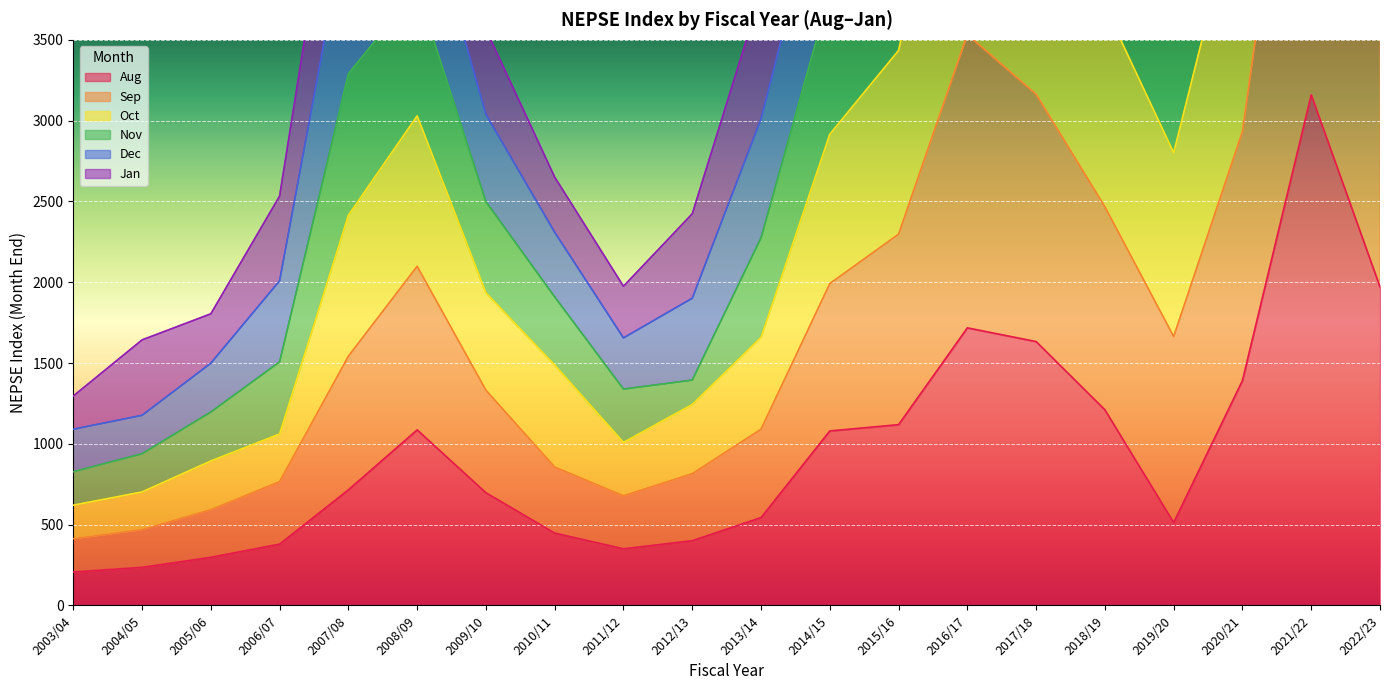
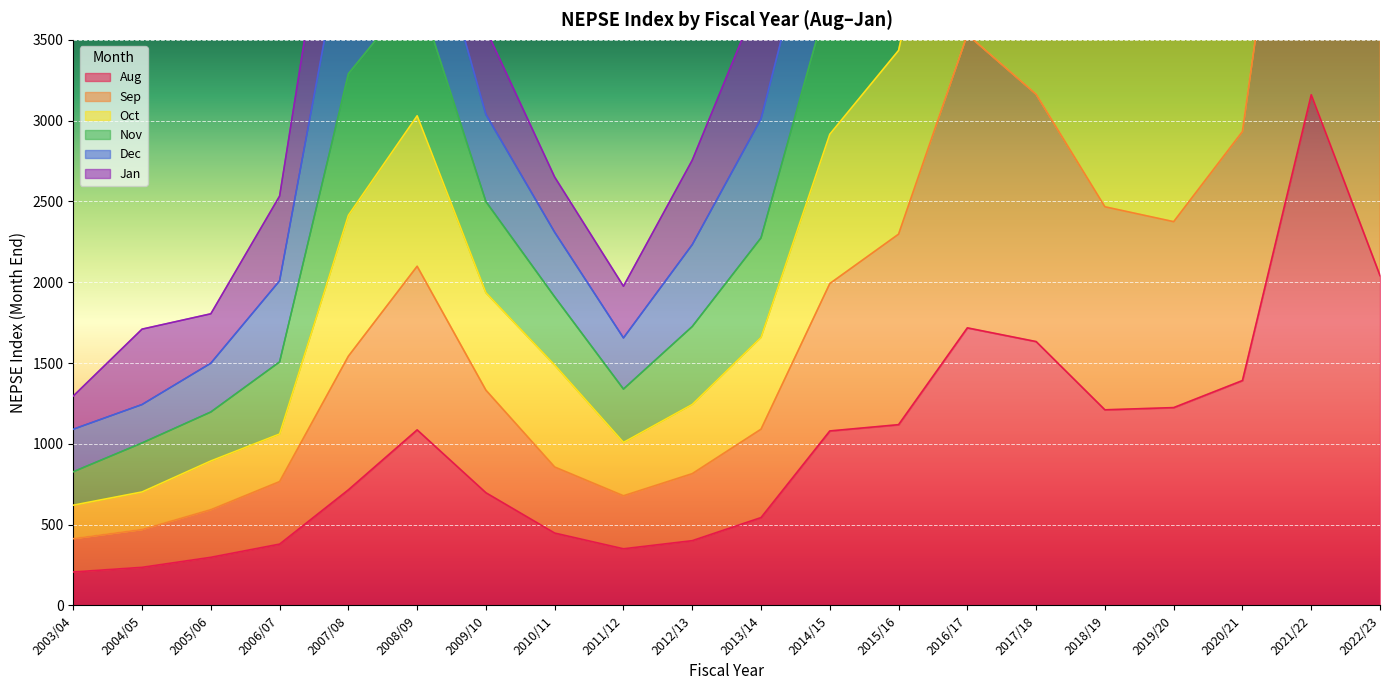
Nov, 2004/05: 240 -> 300
Nov, 2012/13: 150 -> 480
Aug, 2019/20: 510 -> 1220
Aug, 2022/23: 1970 -> 2040
